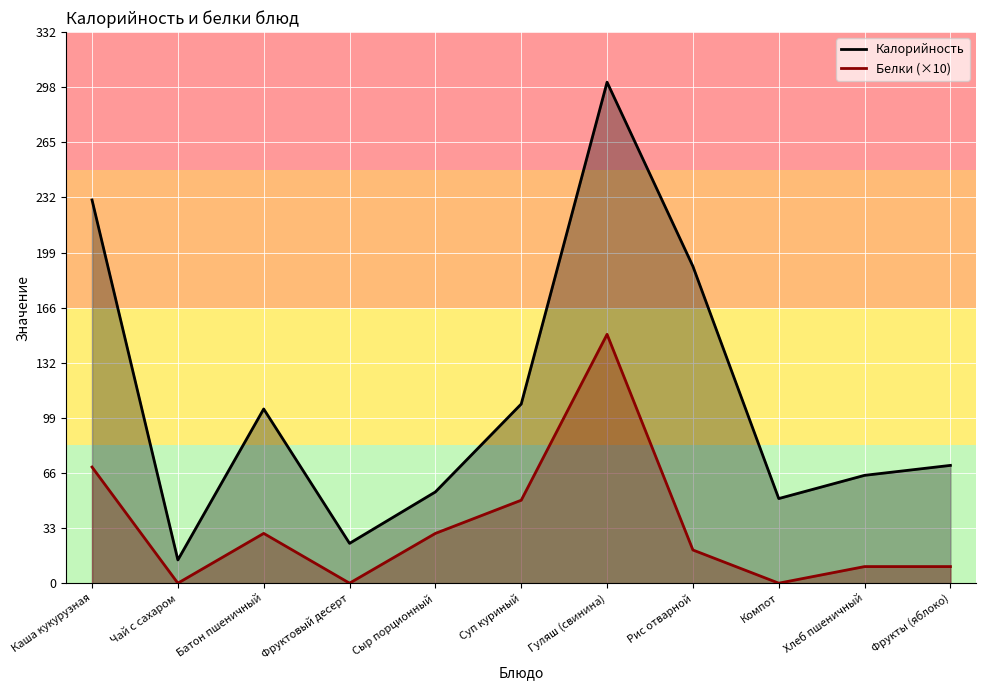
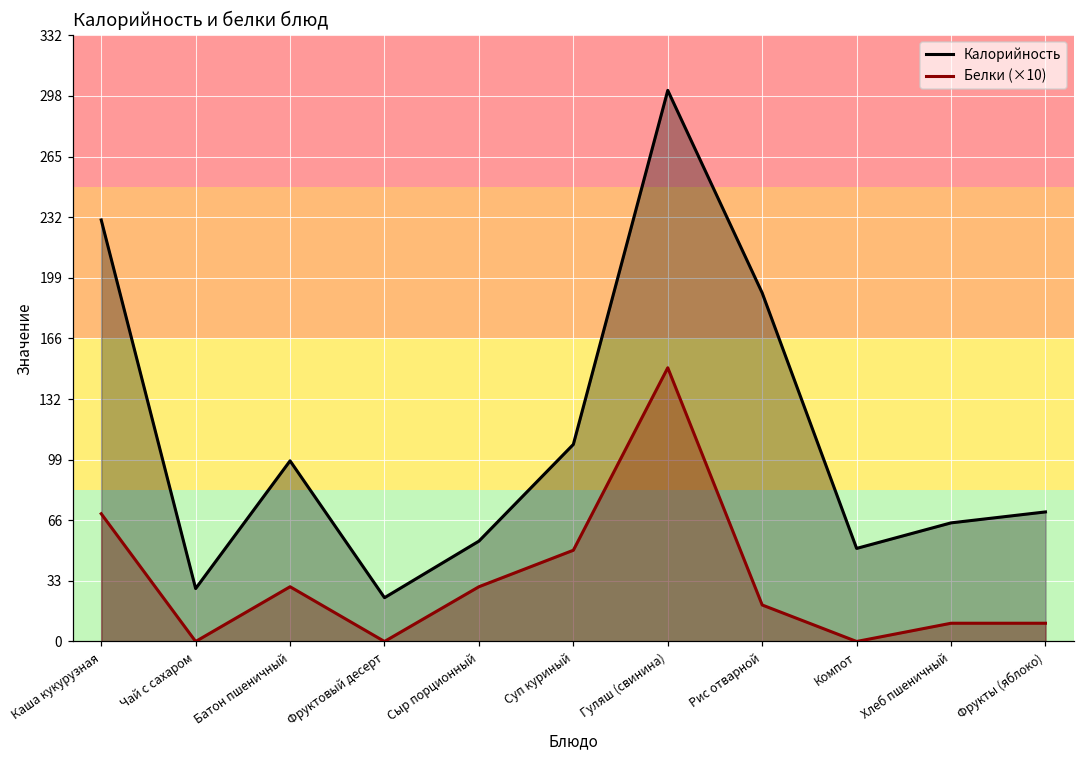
Калорийность, Чай с сахаром: 14 -> 29
Калорийность, Батон пшеничный: 105 -> 99
